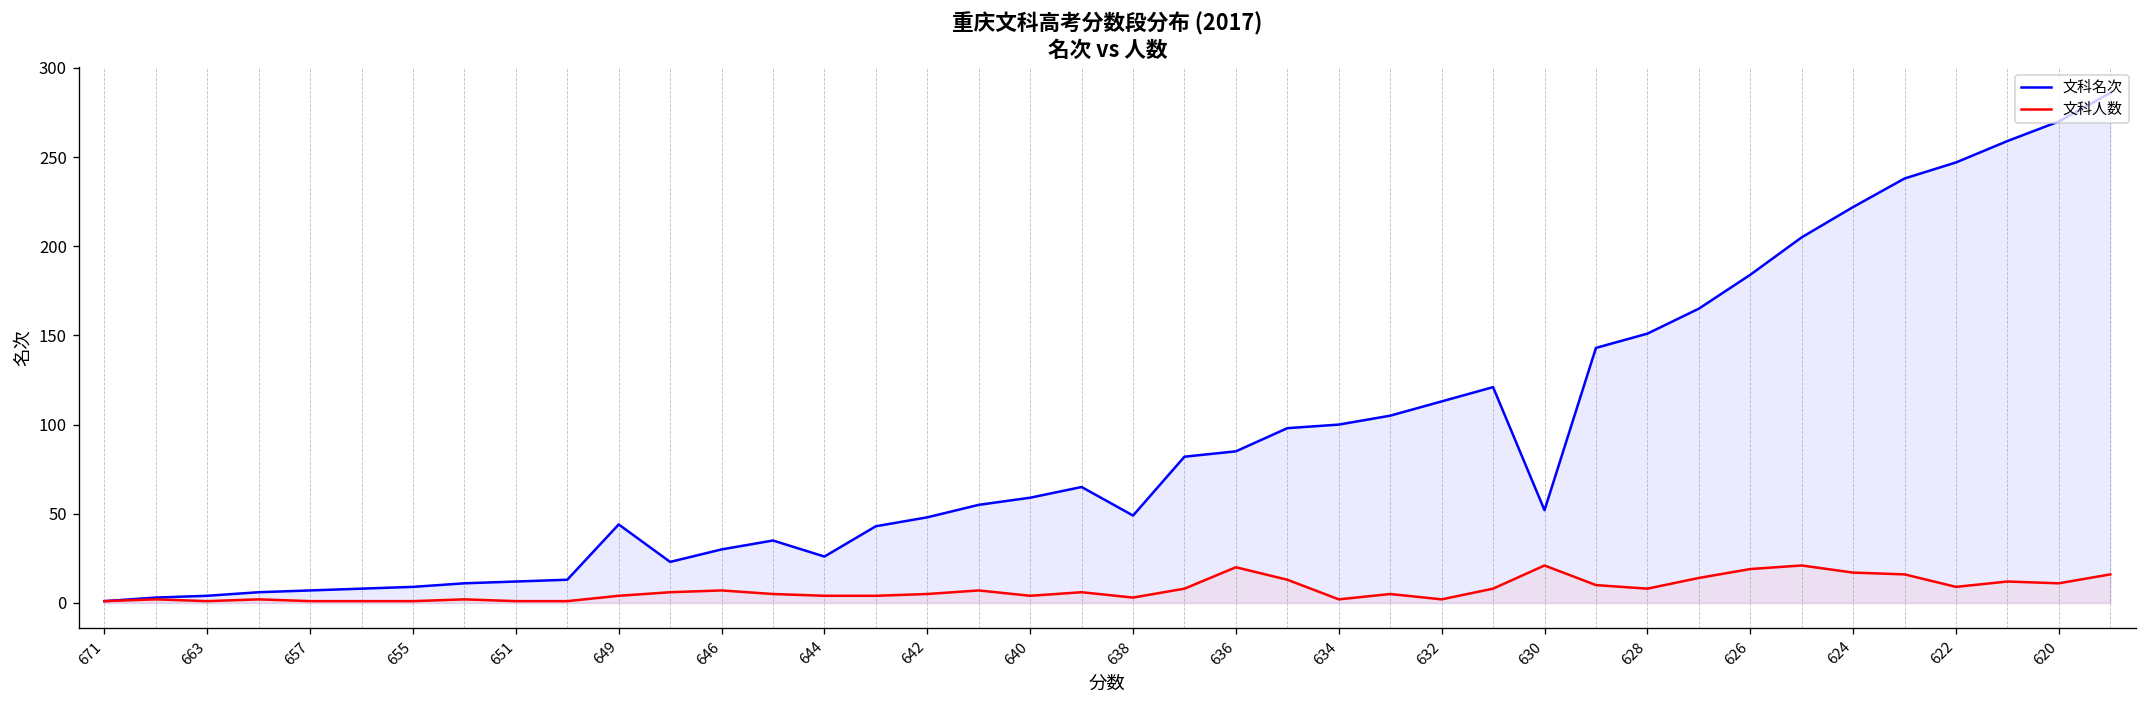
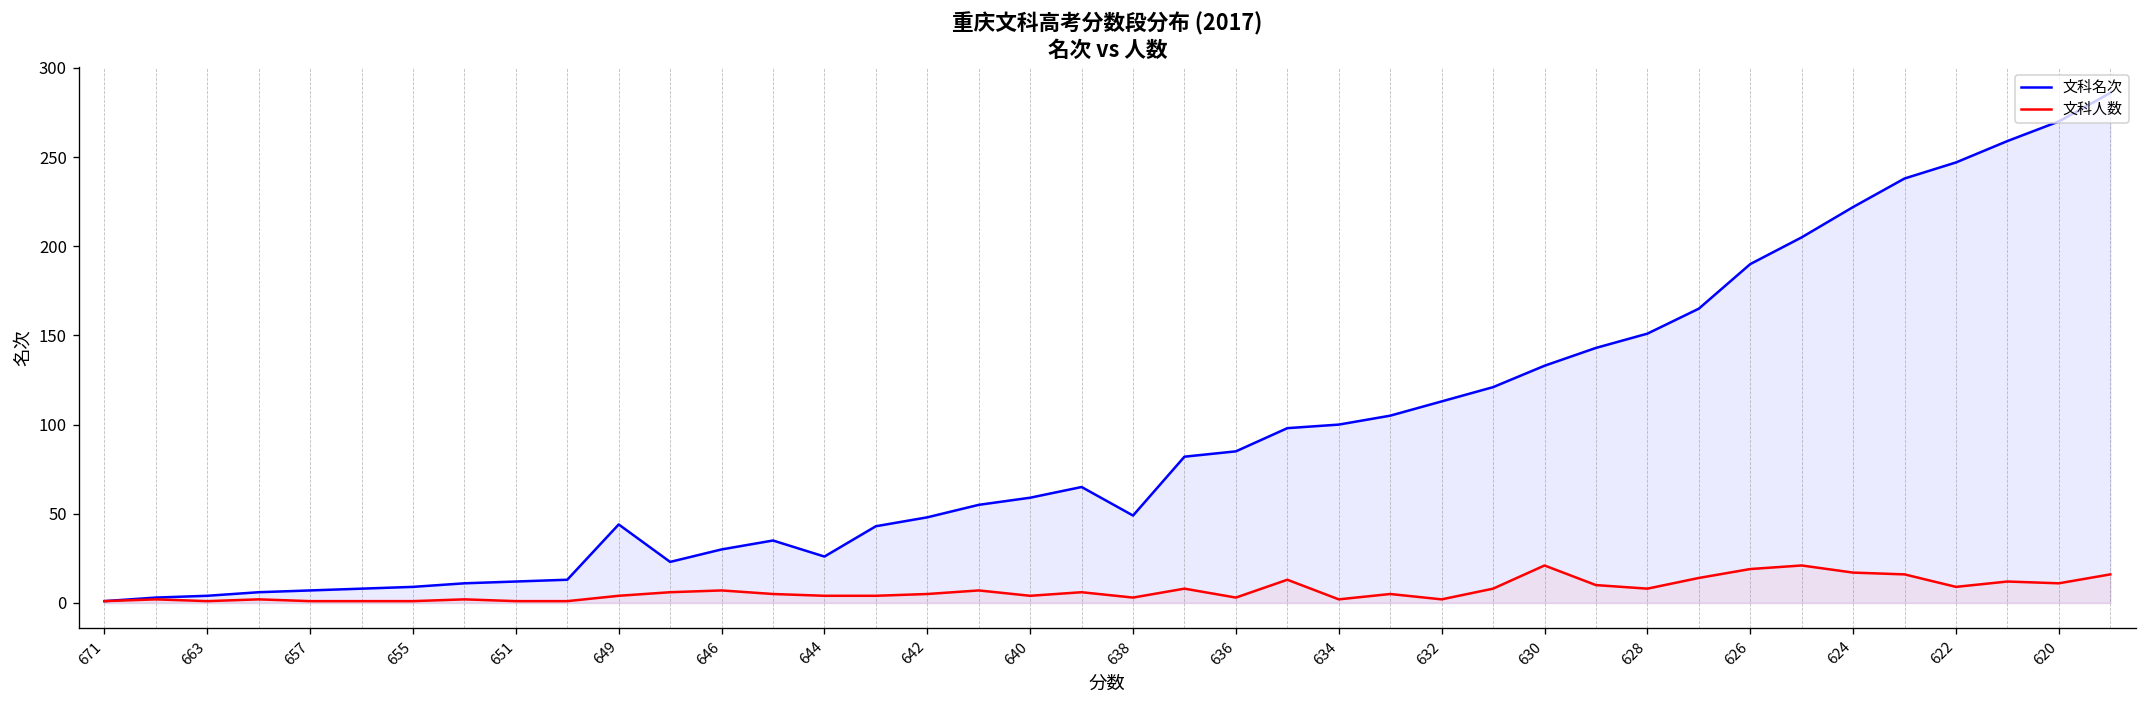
文科人数, 636: 20 -> 3
文科名次, 630: 52 -> 133
文科名次, 626: 184 -> 190
